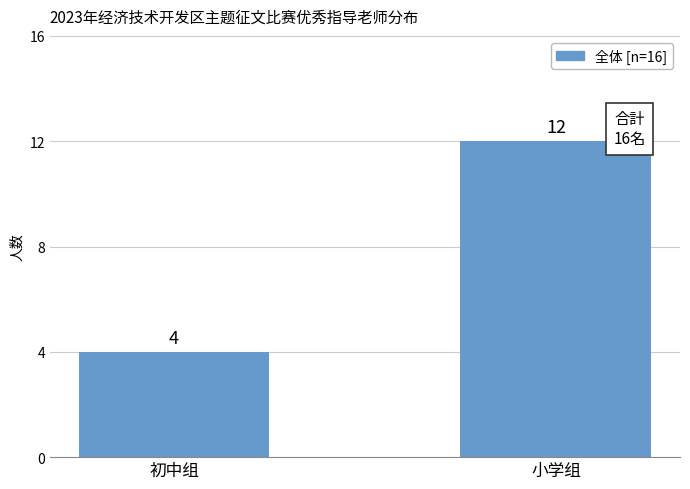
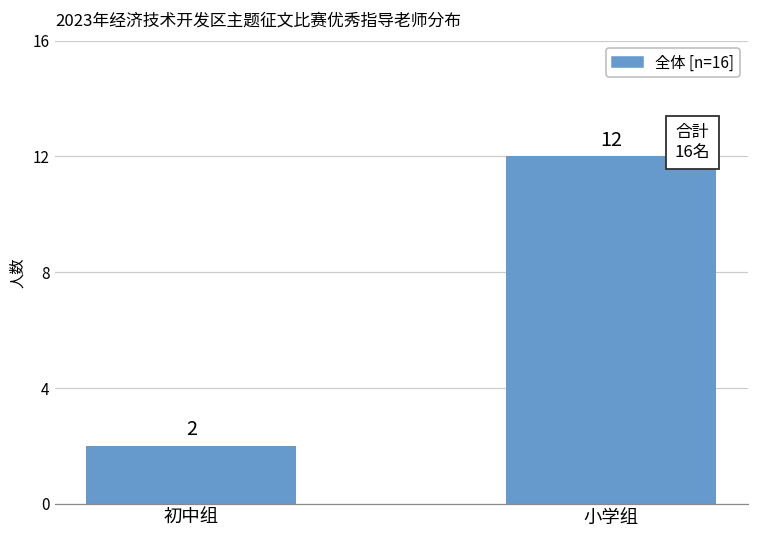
初中组: 4 -> 2
